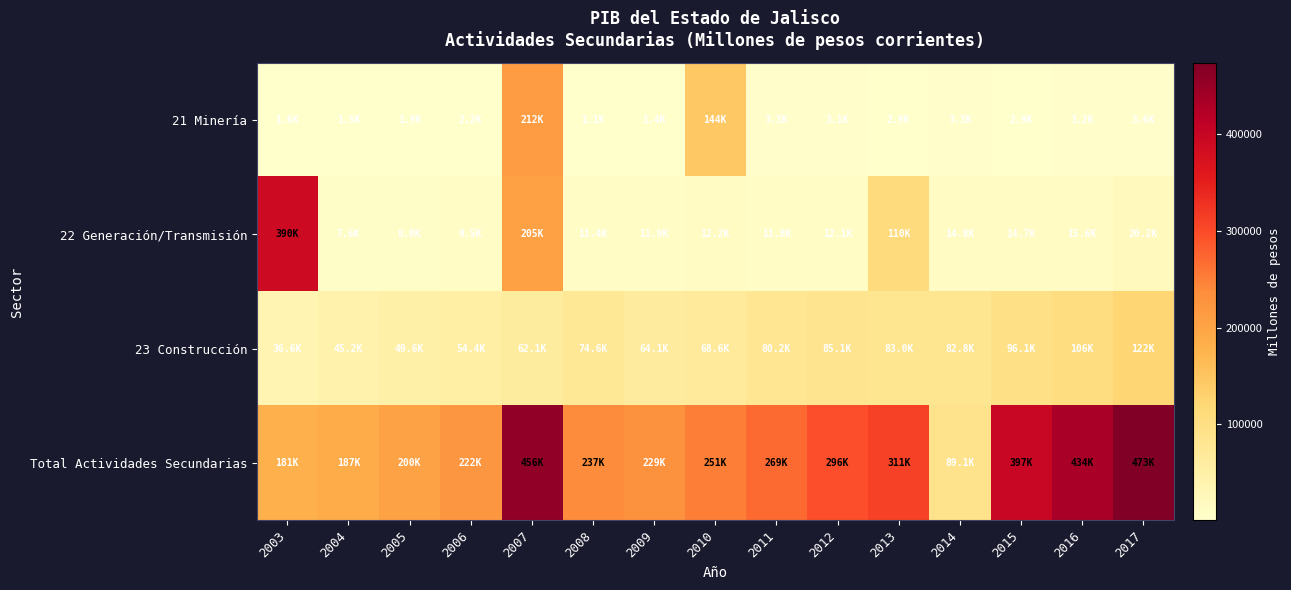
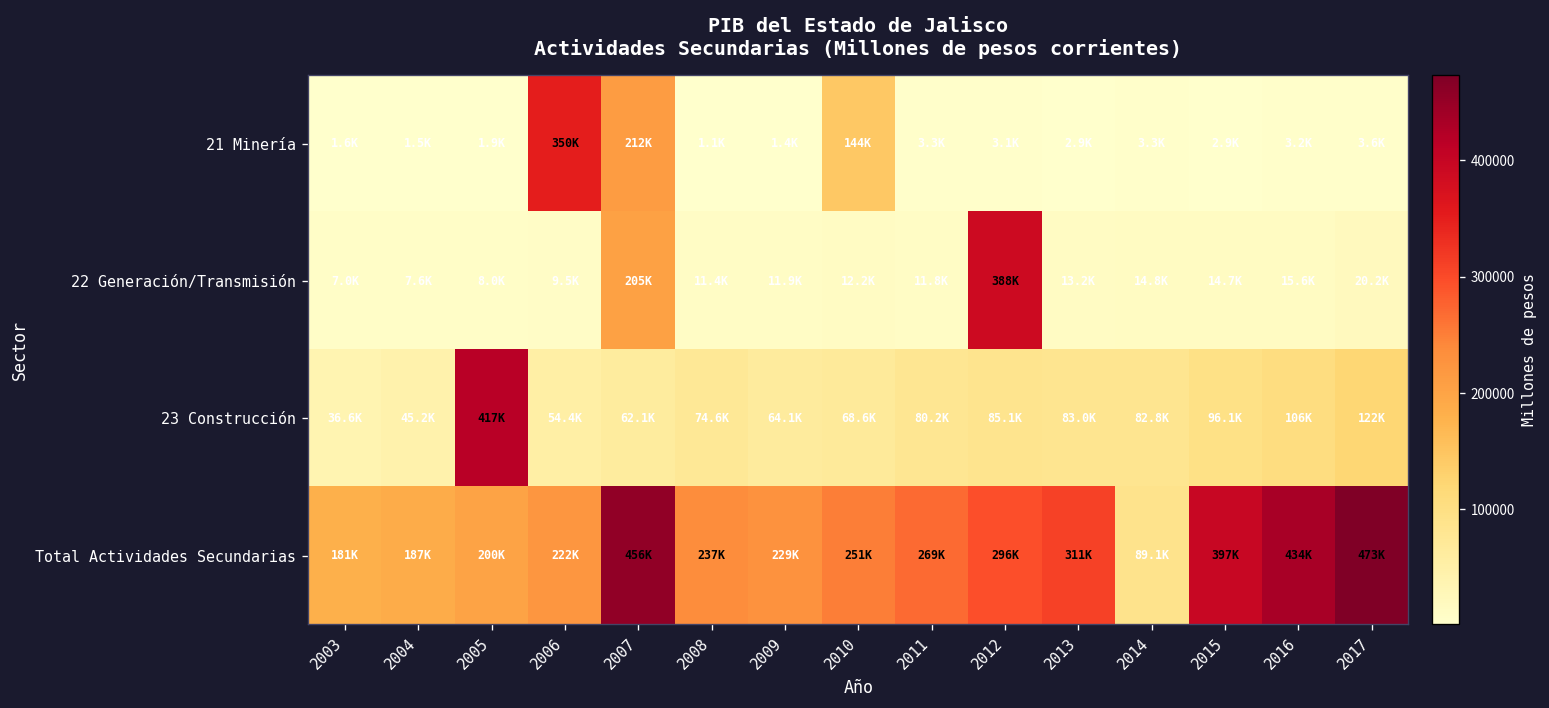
21 Minería, 2006: 2.2K -> 350K
22 Generación/Transmisión, 2003: 390K -> 7.0K
22 Generación/Transmisión, 2012: 12.1K -> 388K
22 Generación/Transmisión, 2013: 110K -> 13.2K
23 Construcción, 2005: 49.6K -> 417K
